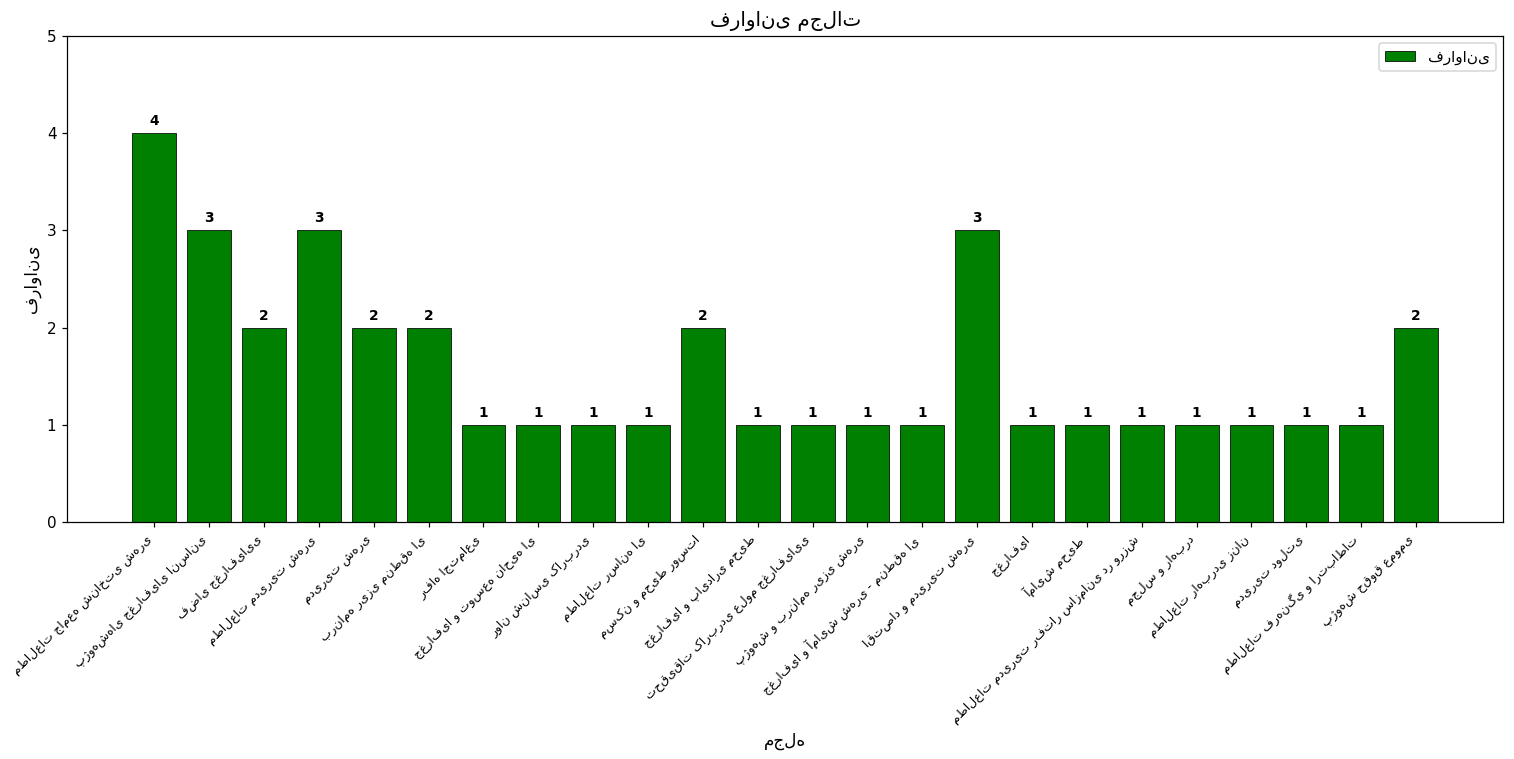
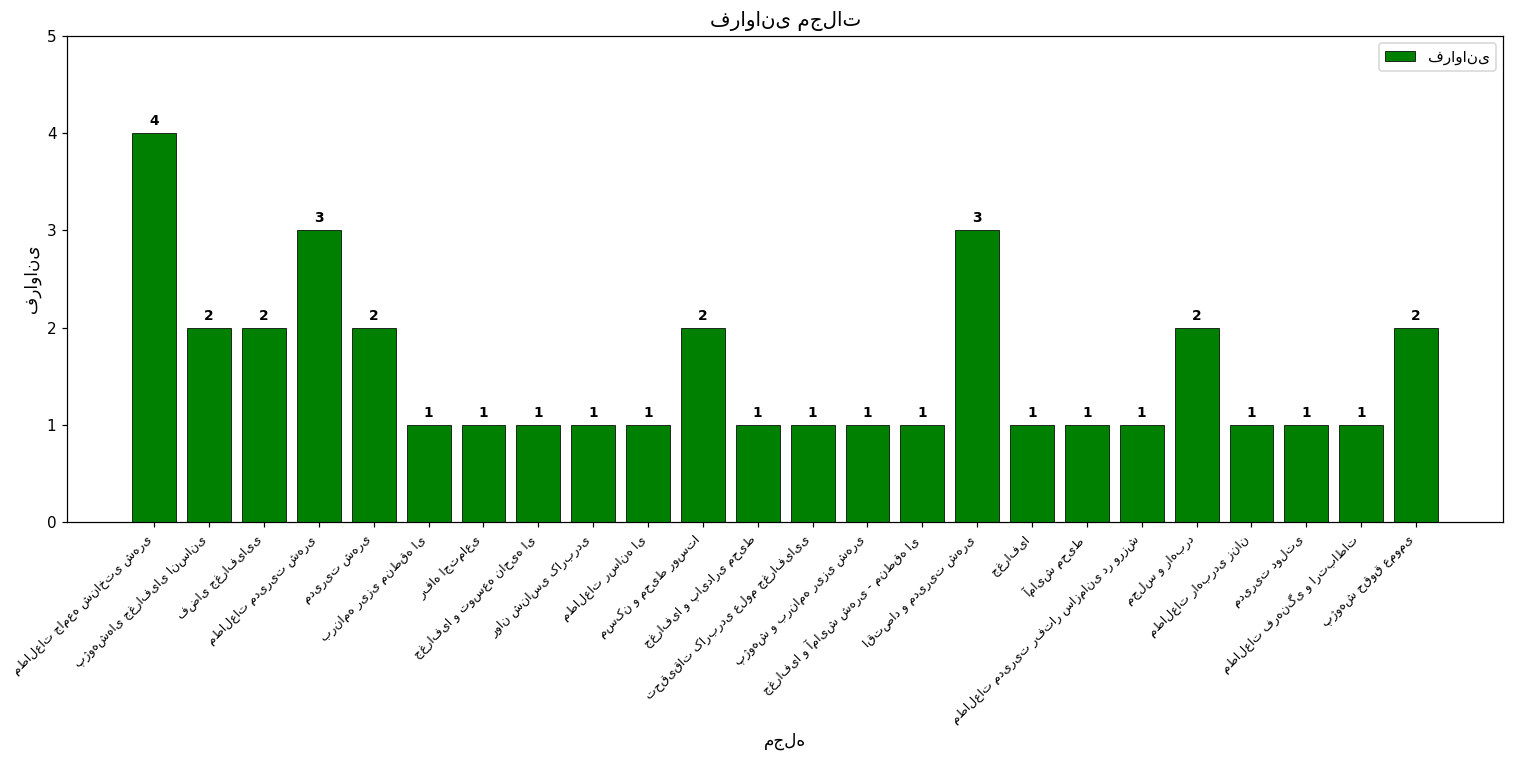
پژوهشهای جغرافیای انسانی: 3 -> 2
برنامه ریزی منطقه ای: 2 -> 1
مجلس و راهبرد: 1 -> 2
